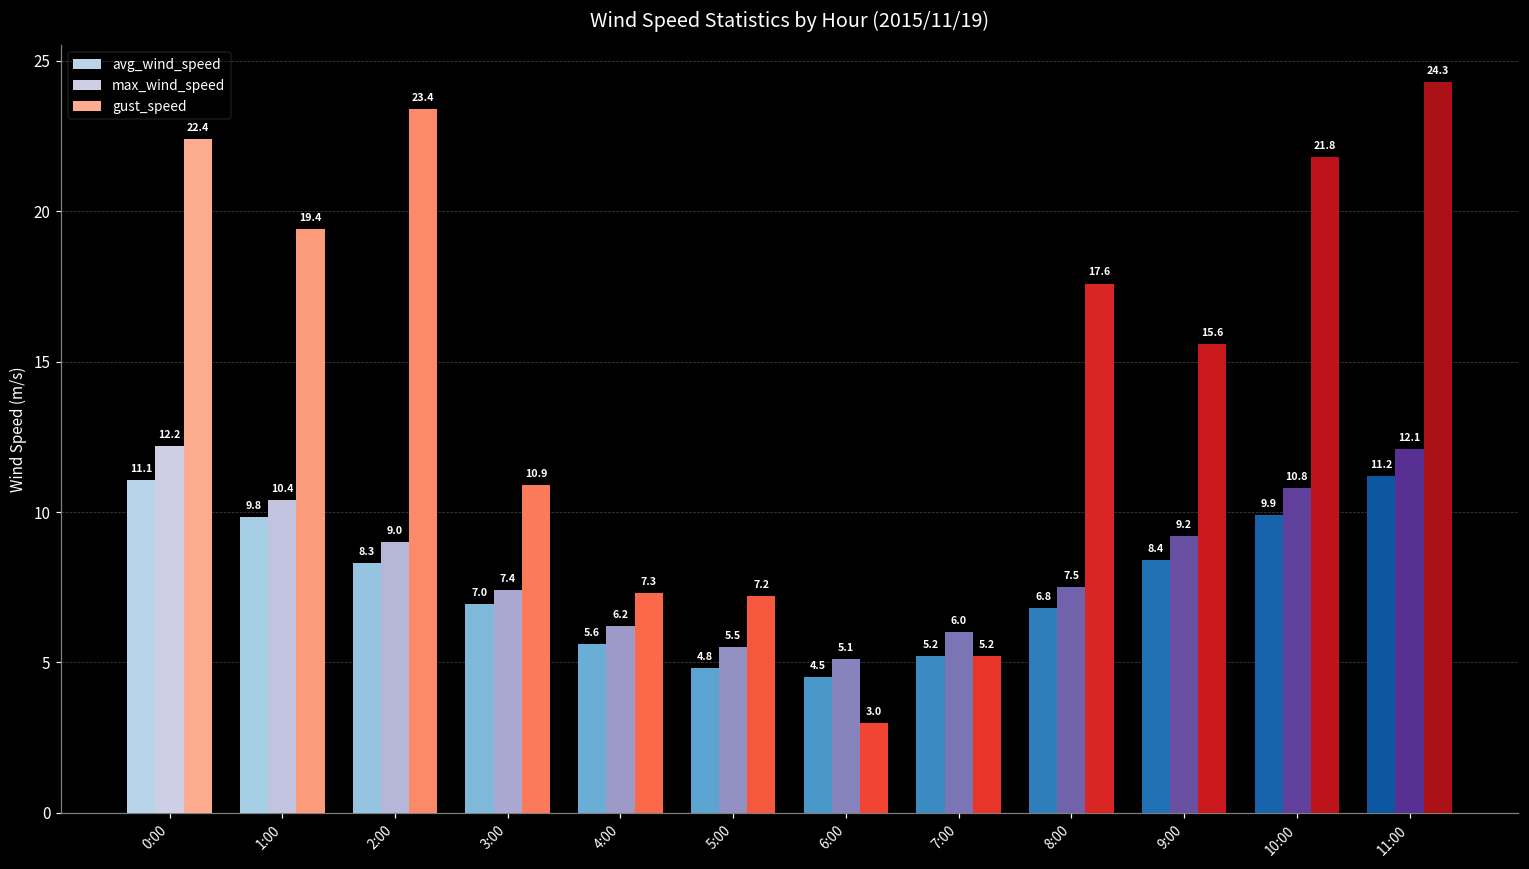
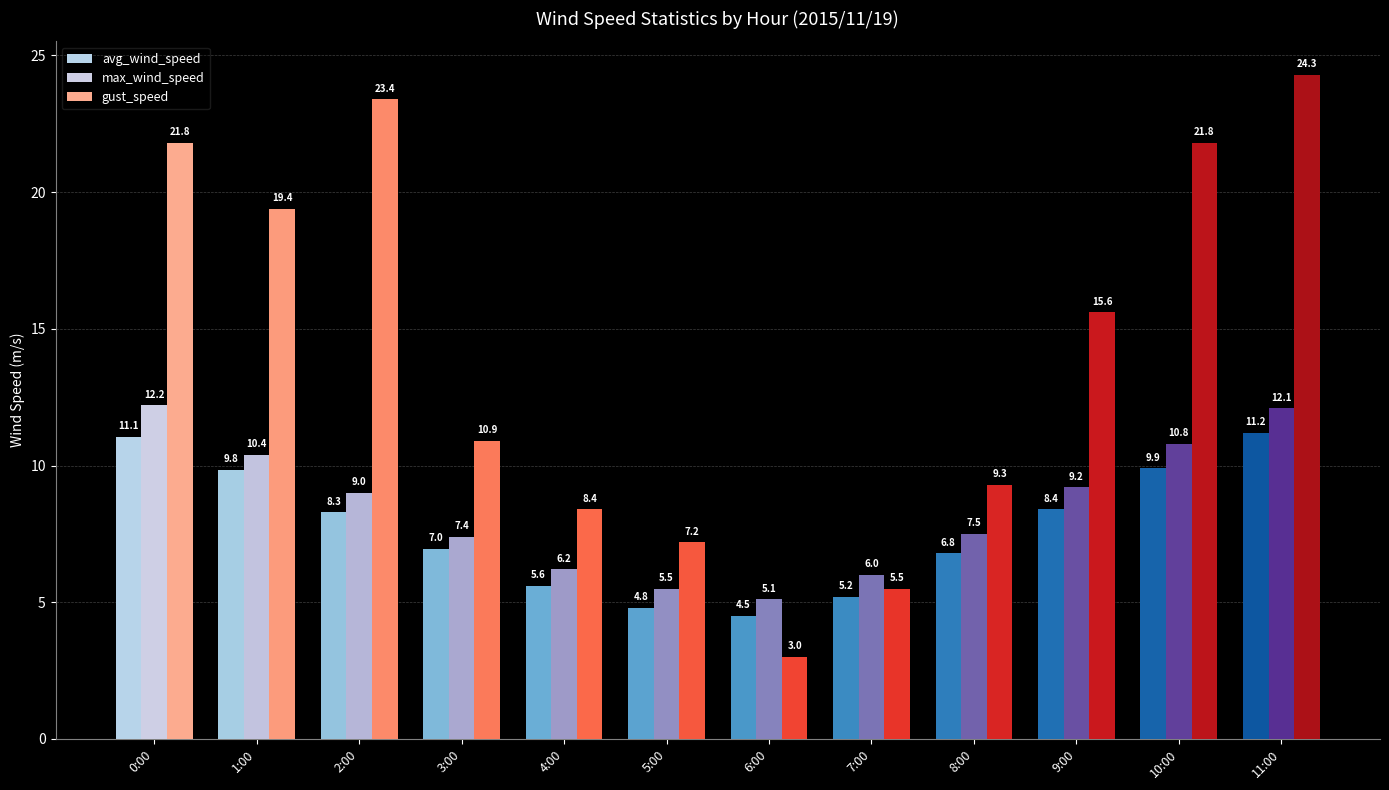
gust_speed, 0:00: 22.4 -> 21.8
gust_speed, 4:00: 7.3 -> 8.4
gust_speed, 7:00: 5.2 -> 5.5
gust_speed, 8:00: 17.6 -> 9.3
